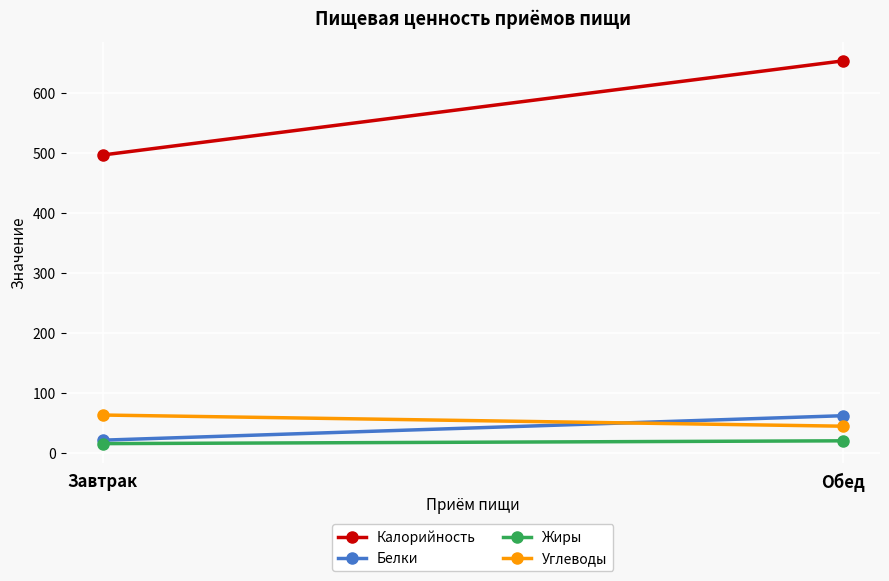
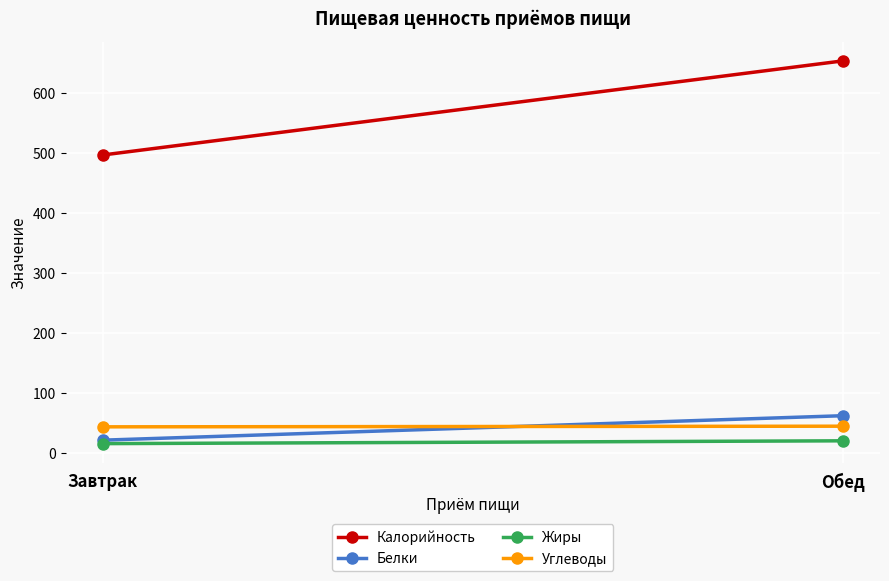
Углеводы, Завтрак: 60 -> 40
